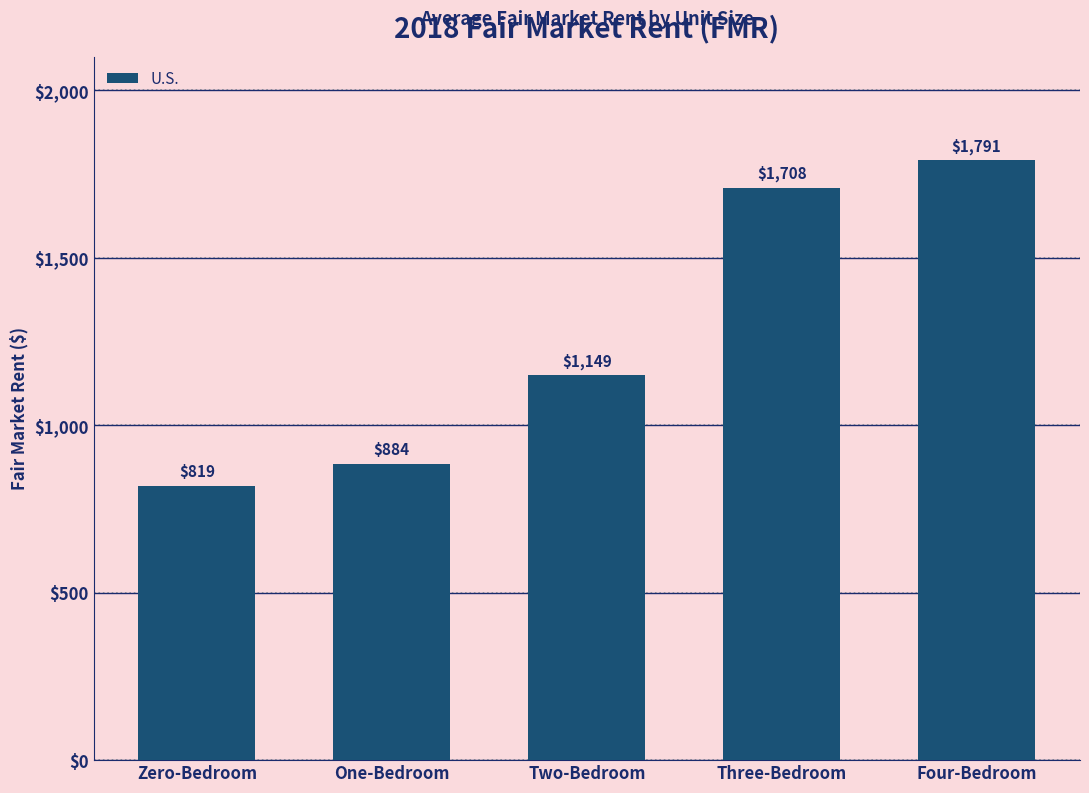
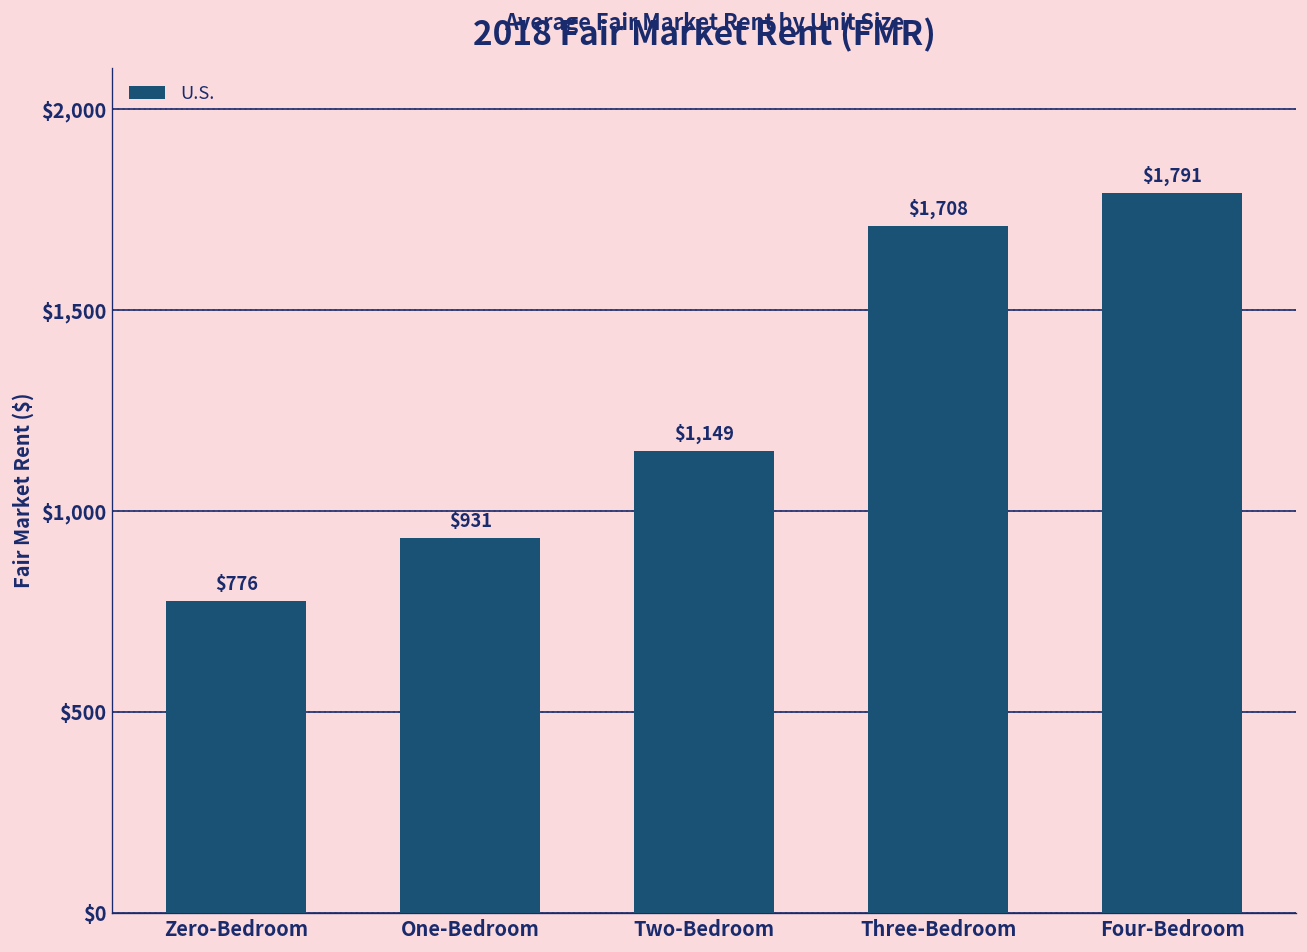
Zero-Bedroom: $819 -> $776
One-Bedroom: $884 -> $931
